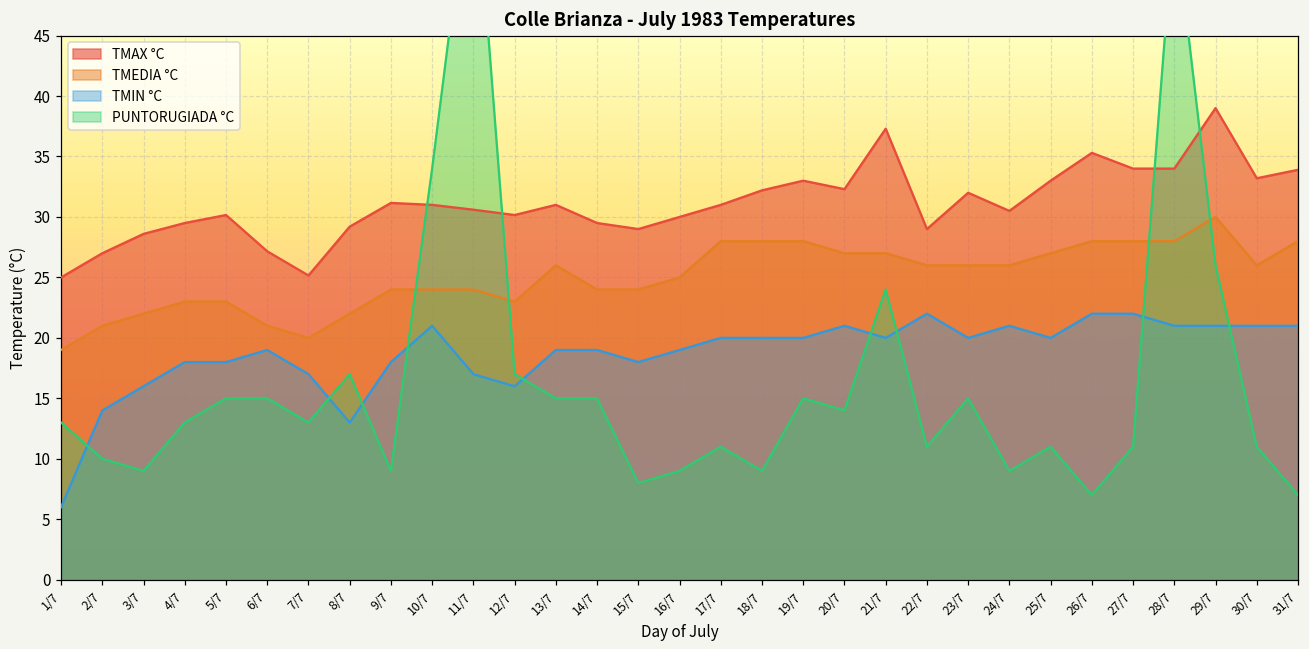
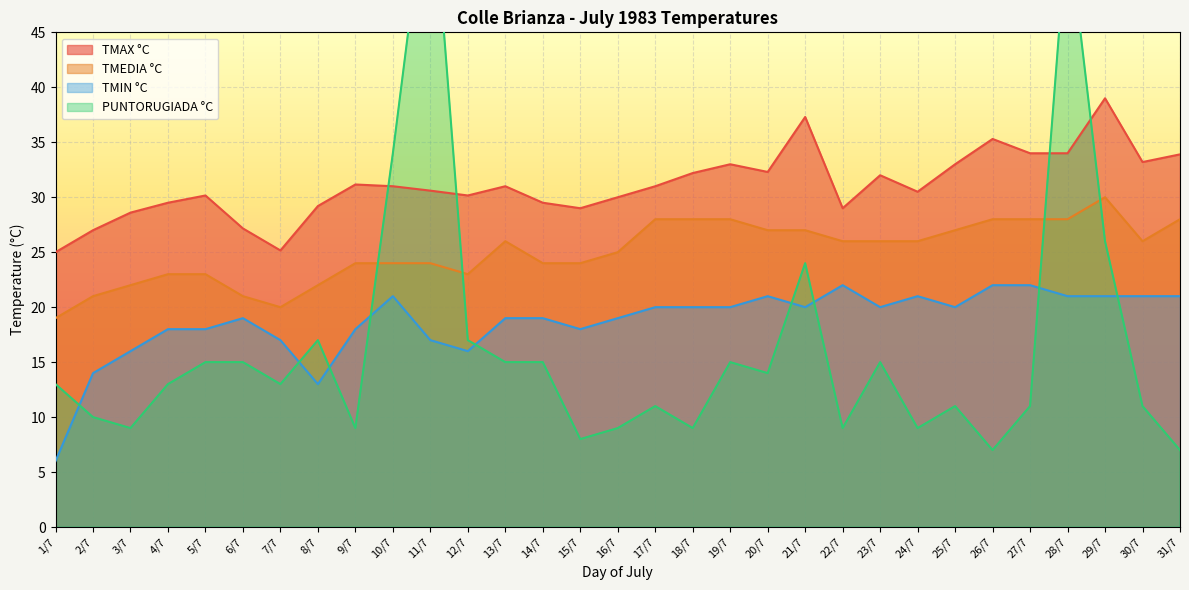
PUNTORUGIADA °C, 22/7: 11 -> 9
